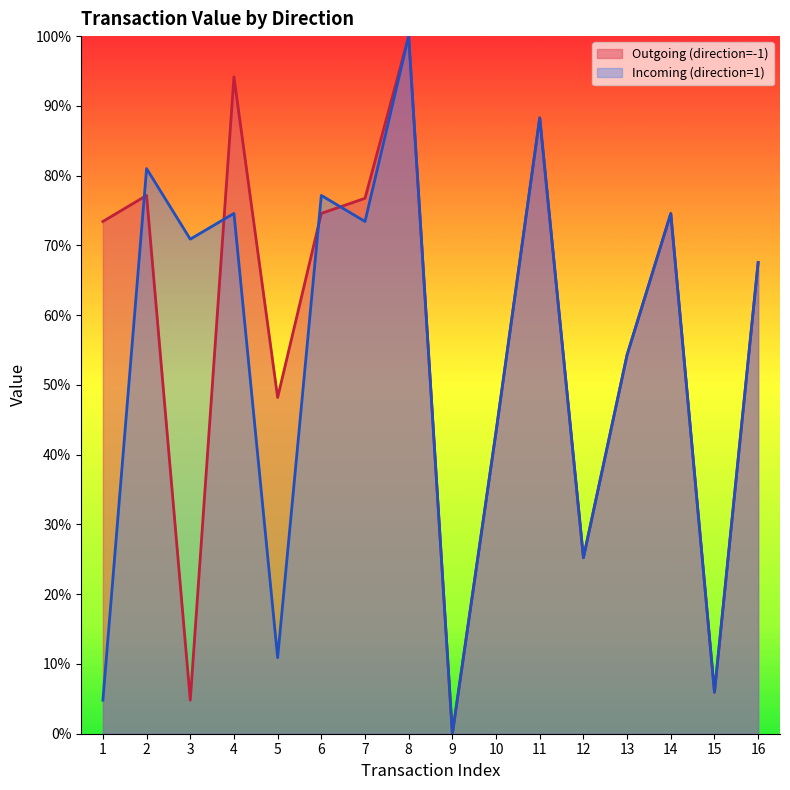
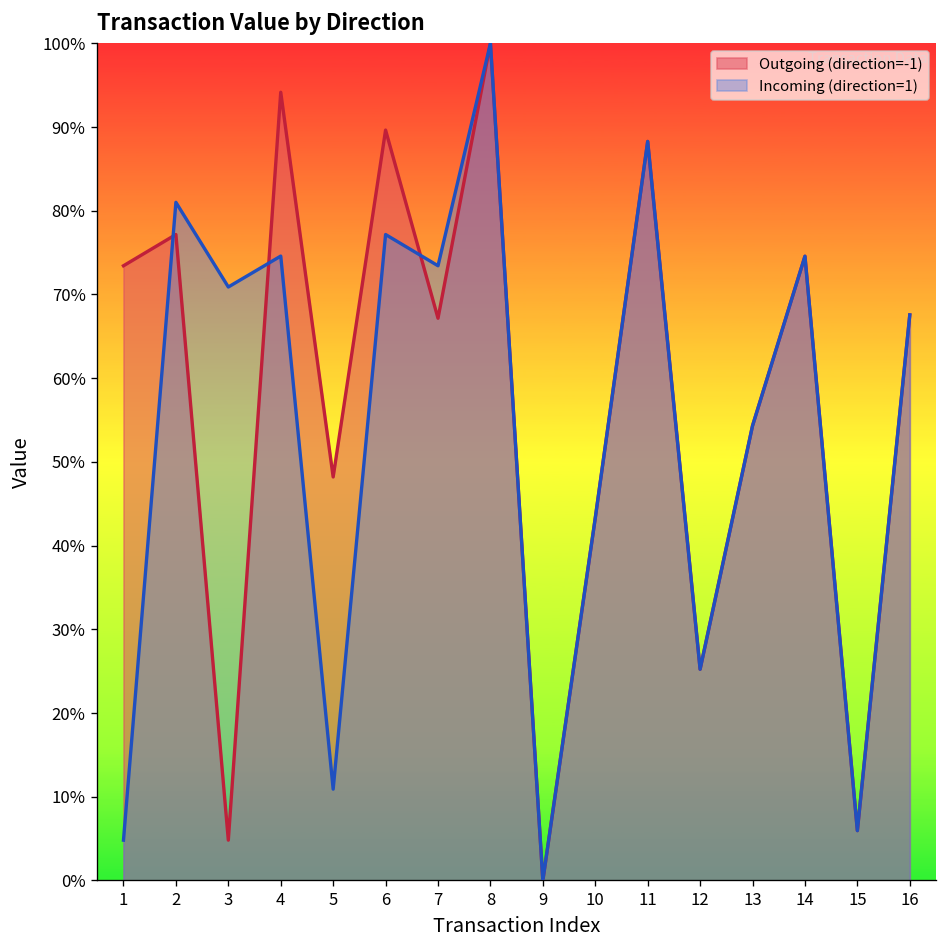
Outgoing (direction=-1), 6: 75% -> 90%
Outgoing (direction=-1), 7: 77% -> 67%
